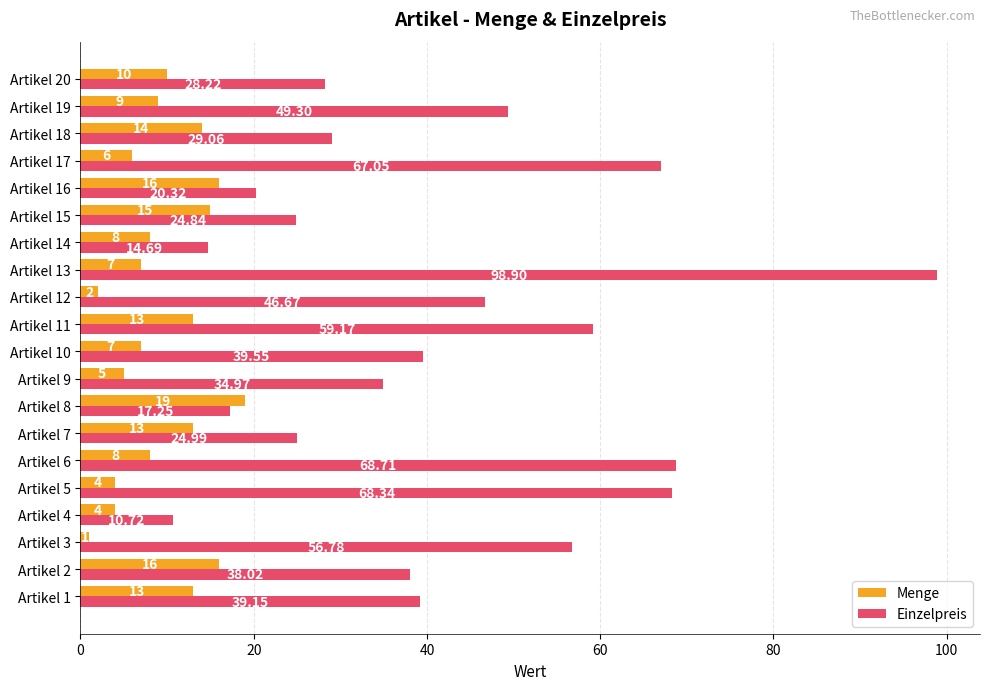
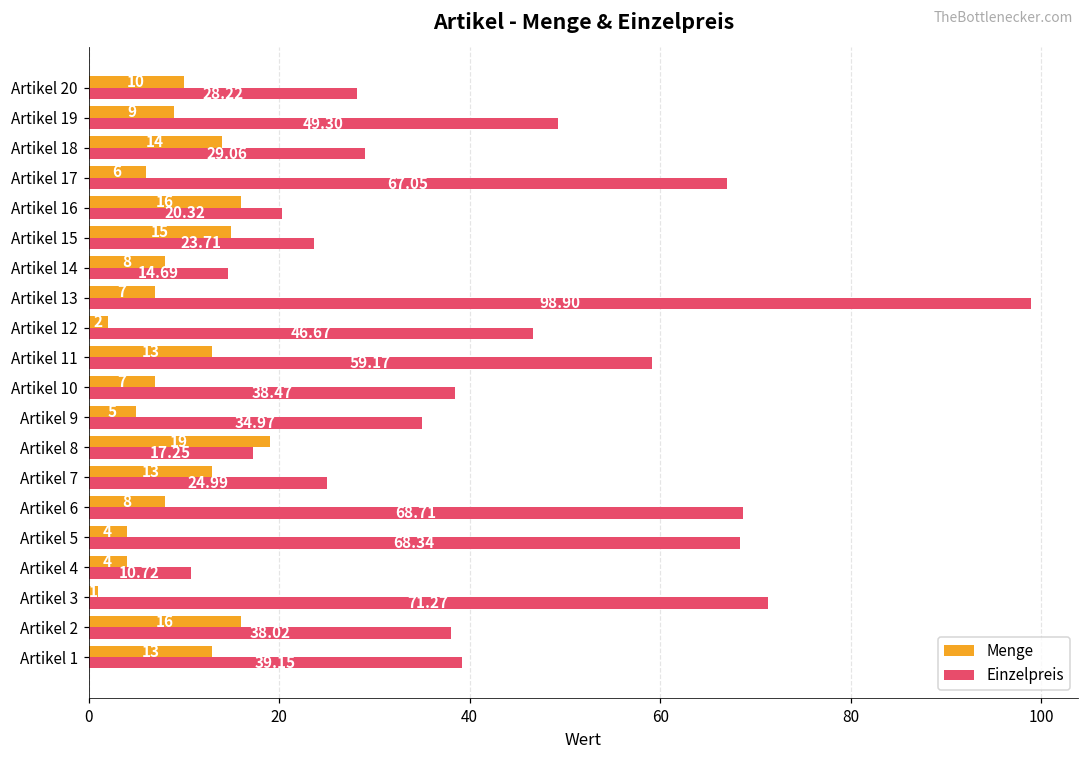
Einzelpreis, Artikel 15: 24.84 -> 23.71
Einzelpreis, Artikel 10: 39.55 -> 38.47
Einzelpreis, Artikel 3: 56.78 -> 71.27
